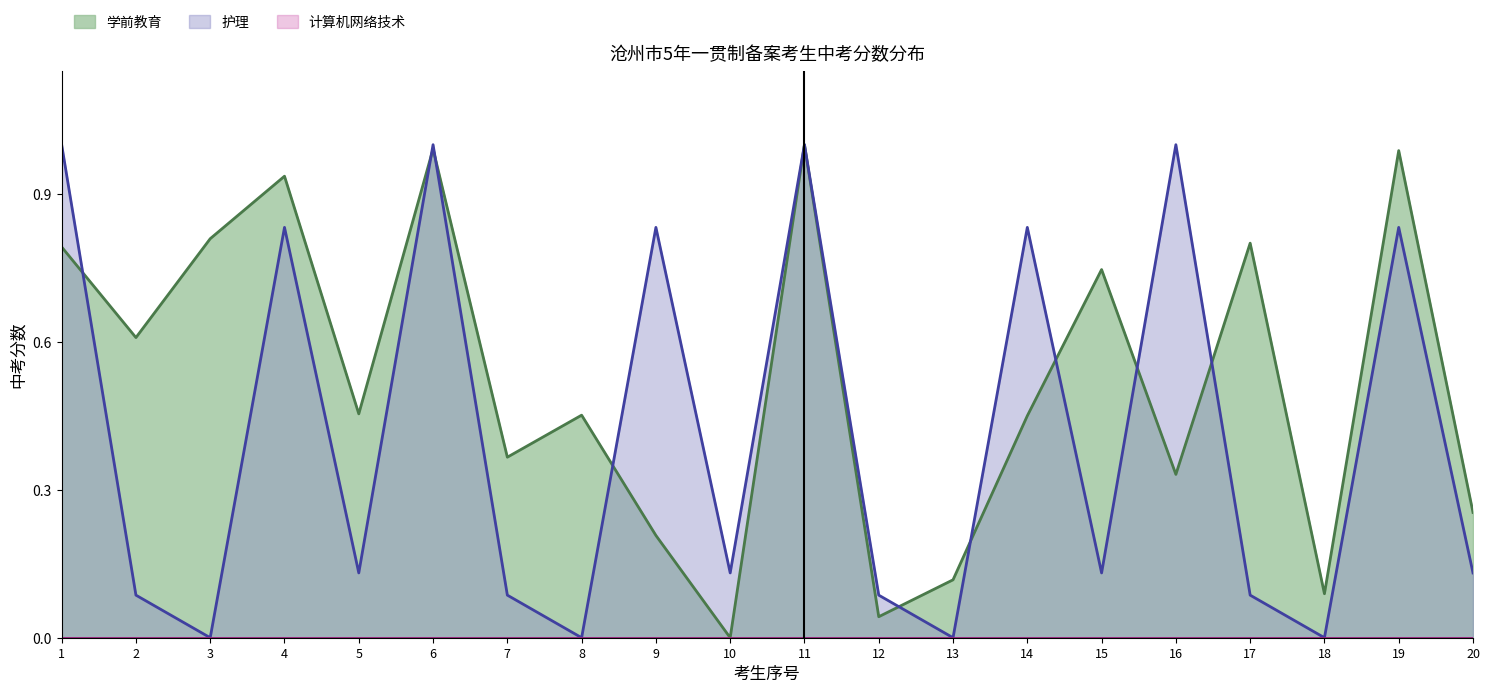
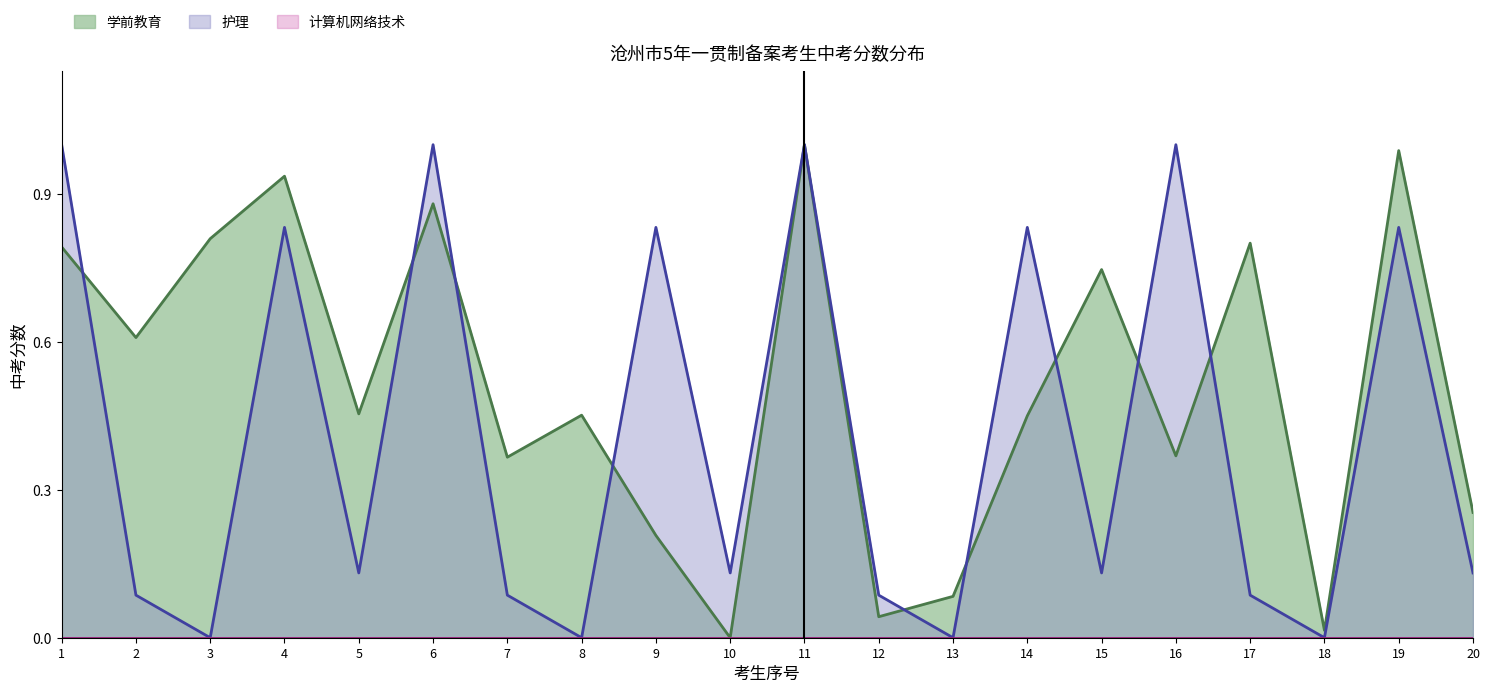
学前教育, 6: 0.99 -> 0.88
学前教育, 13: 0.12 -> 0.08
学前教育, 16: 0.33 -> 0.37
学前教育, 18: 0.09 -> 0.01
